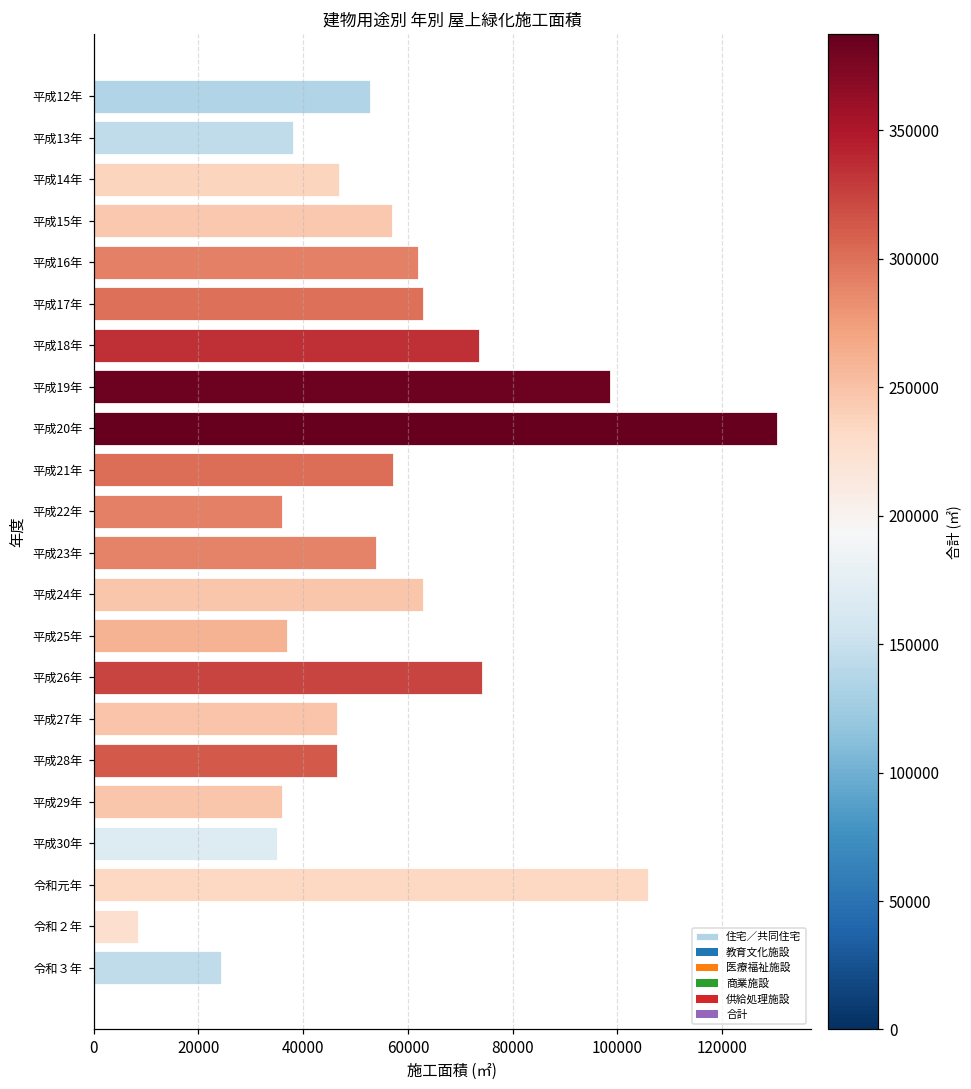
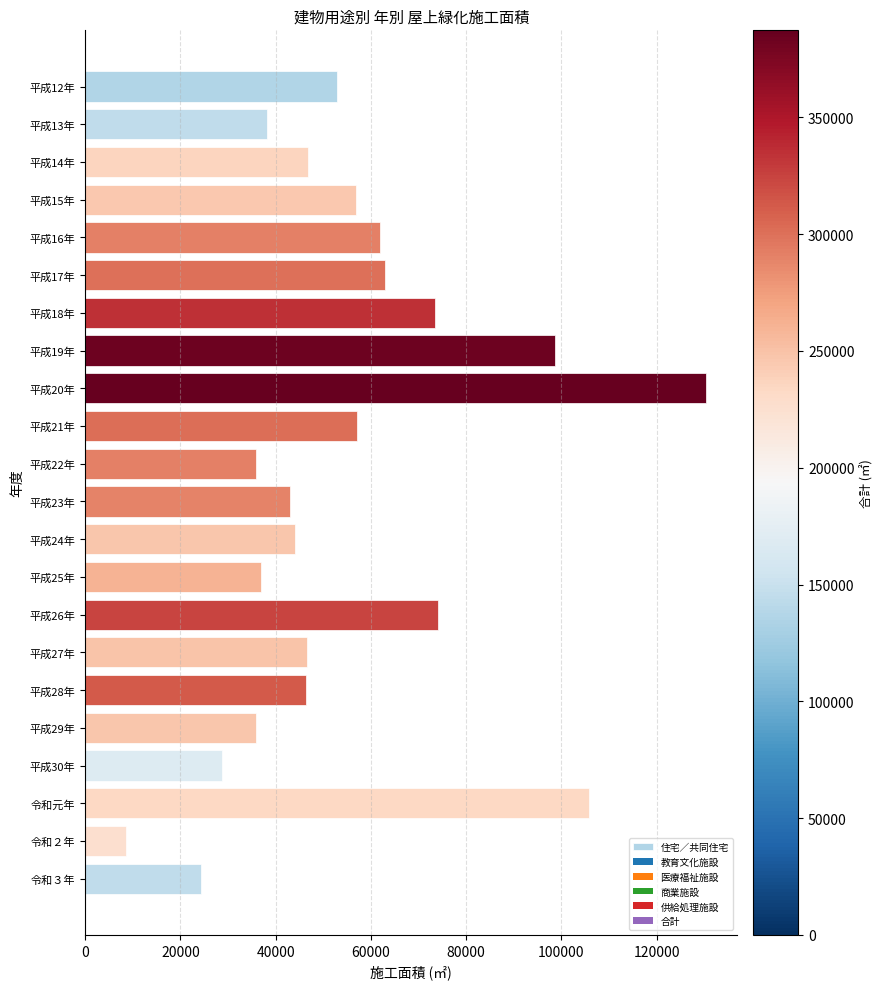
住宅／共同住宅, 平成23年: 54000 -> 43000
住宅／共同住宅, 平成24年: 63000 -> 44000
住宅／共同住宅, 平成30年: 35000 -> 29000
